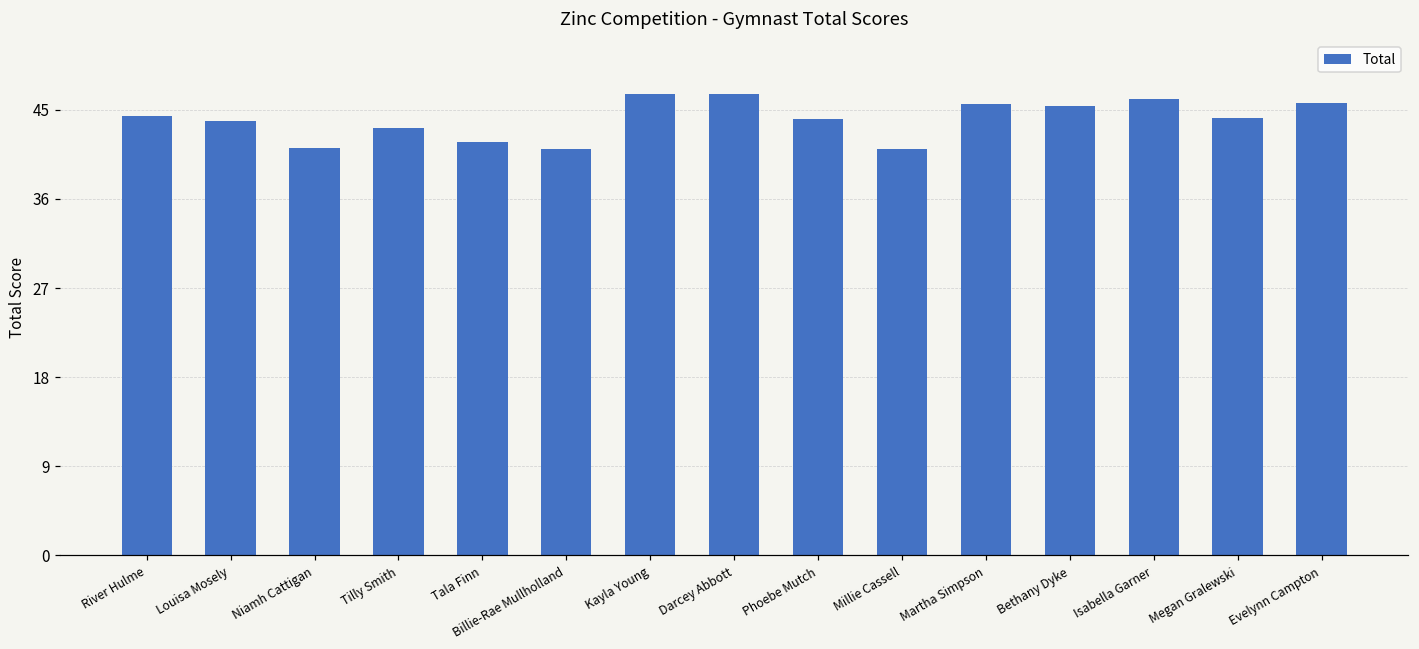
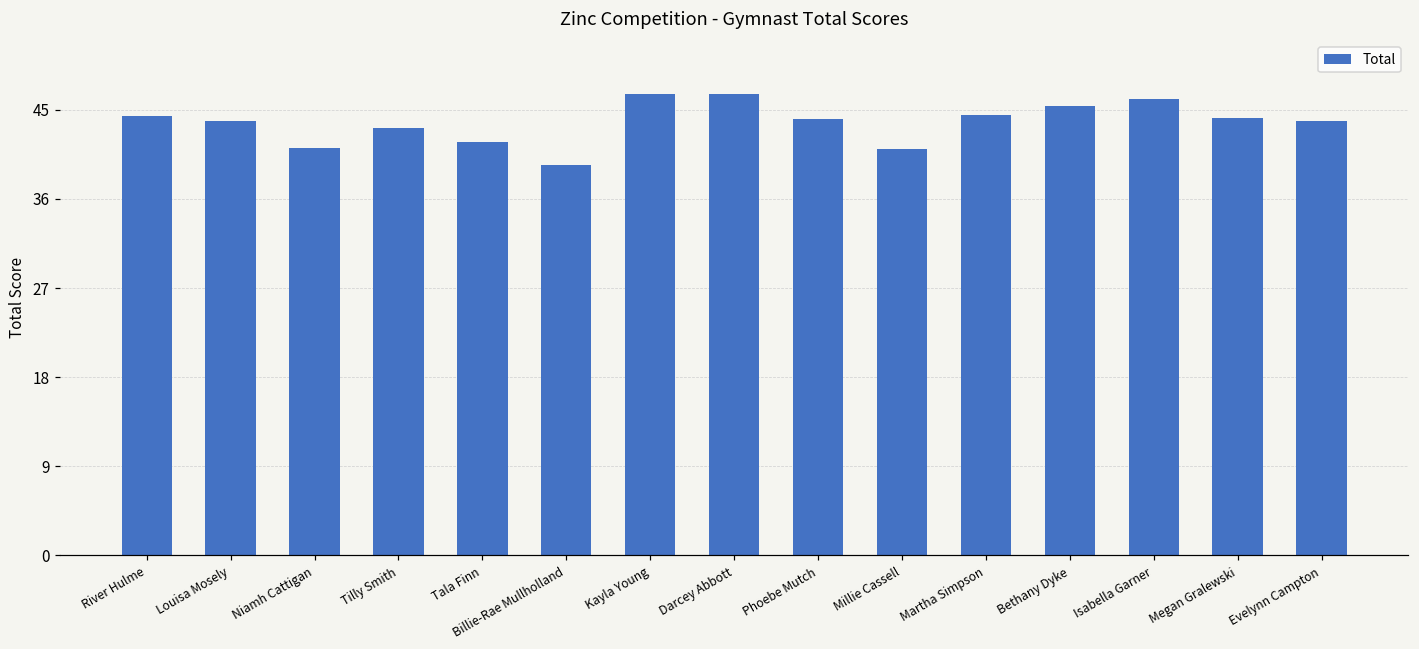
Billie-Rae Mullholland: 41 -> 39
Martha Simpson: 46 -> 44
Evelynn Campton: 46 -> 44
